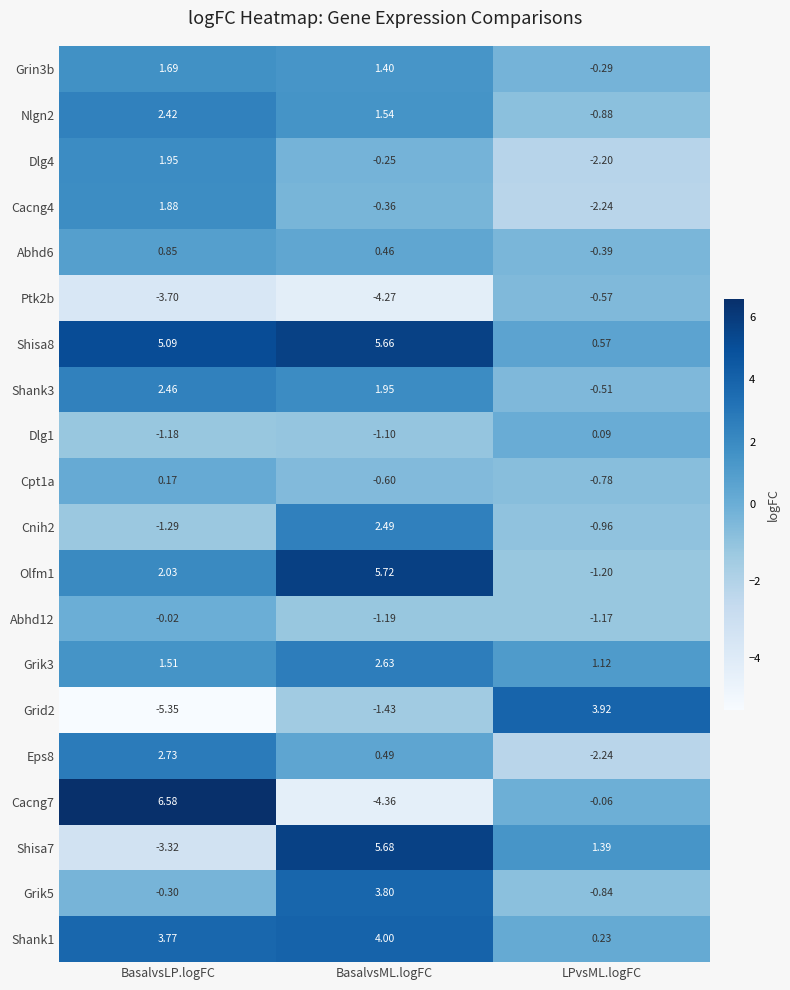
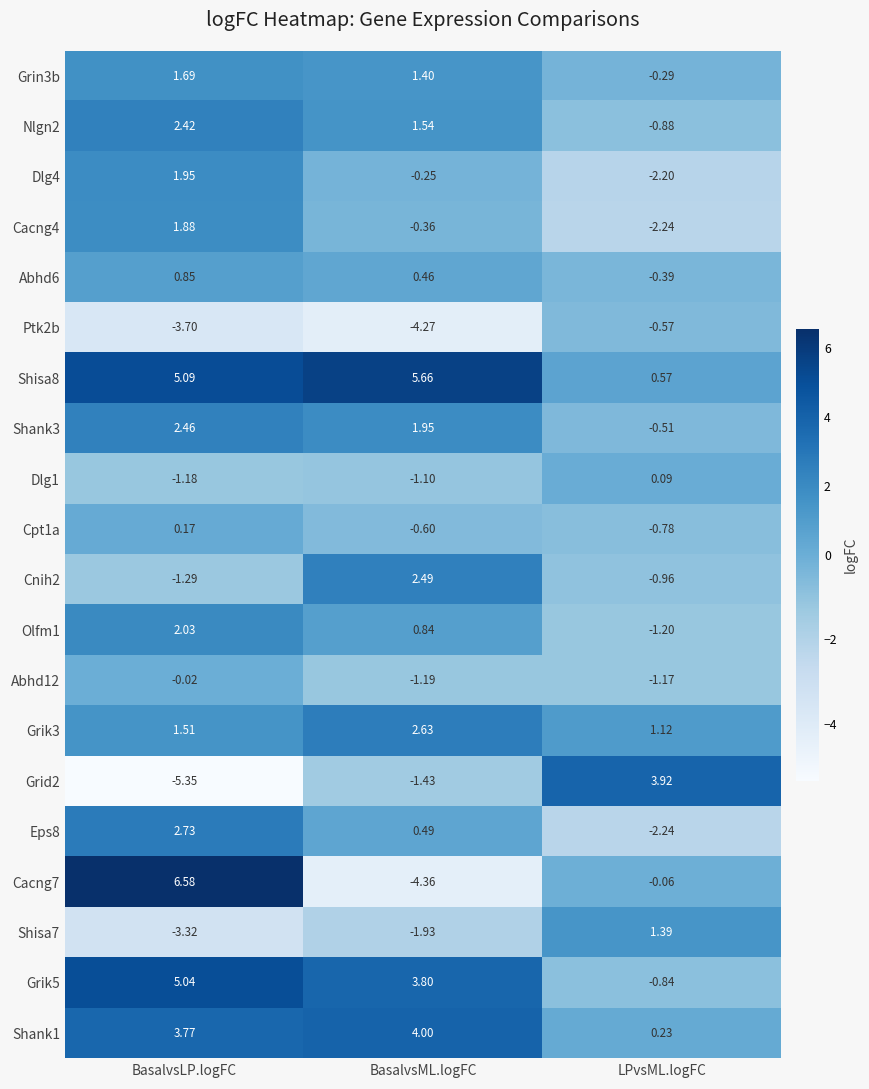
Olfm1, BasalvsML.logFC: 5.72 -> 0.84
Shisa7, BasalvsML.logFC: 5.68 -> -1.93
Grik5, BasalvsLP.logFC: -0.30 -> 5.04
